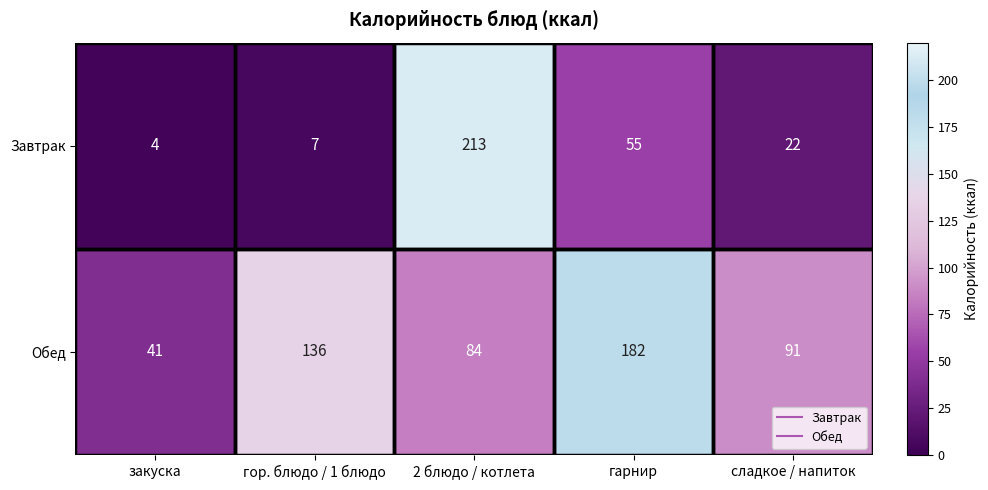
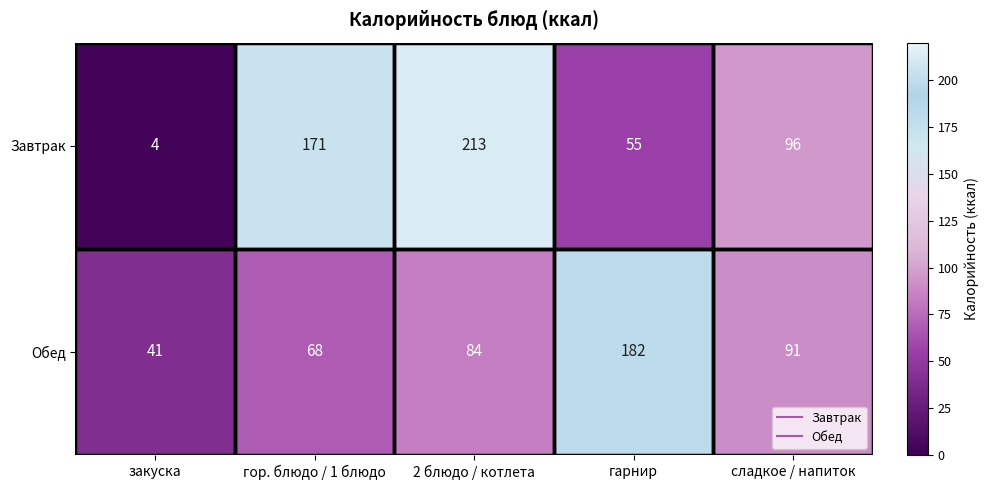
Завтрак, гор. блюдо / 1 блюдо: 7 -> 171
Завтрак, сладкое / напиток: 22 -> 96
Обед, гор. блюдо / 1 блюдо: 136 -> 68
